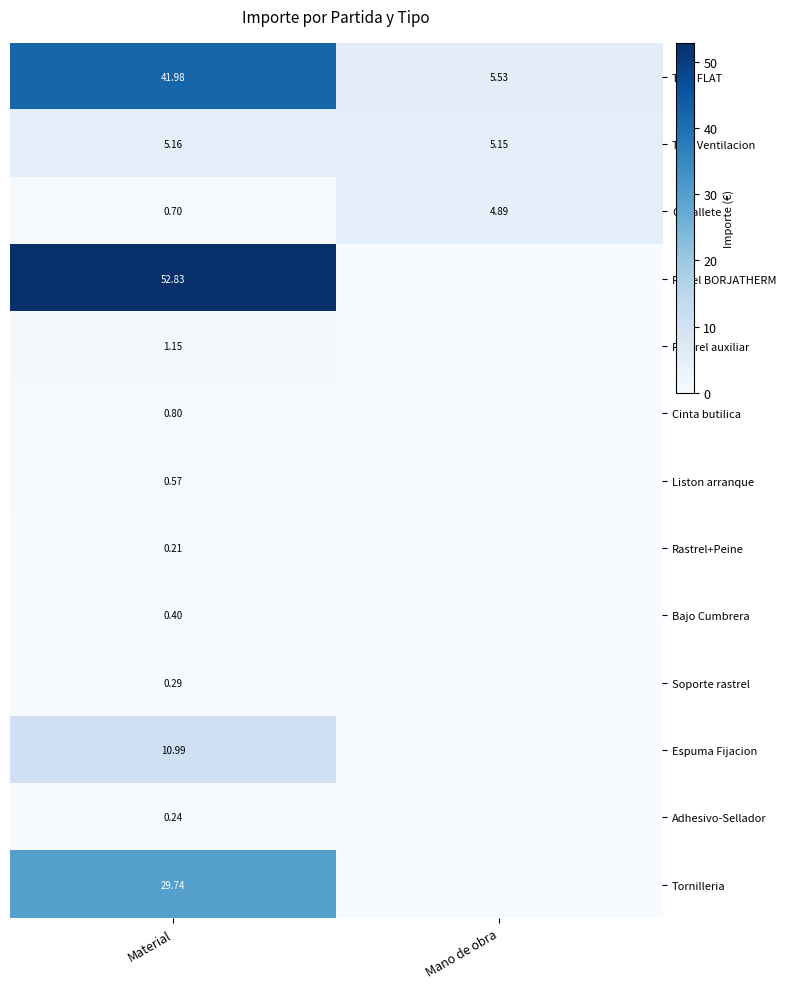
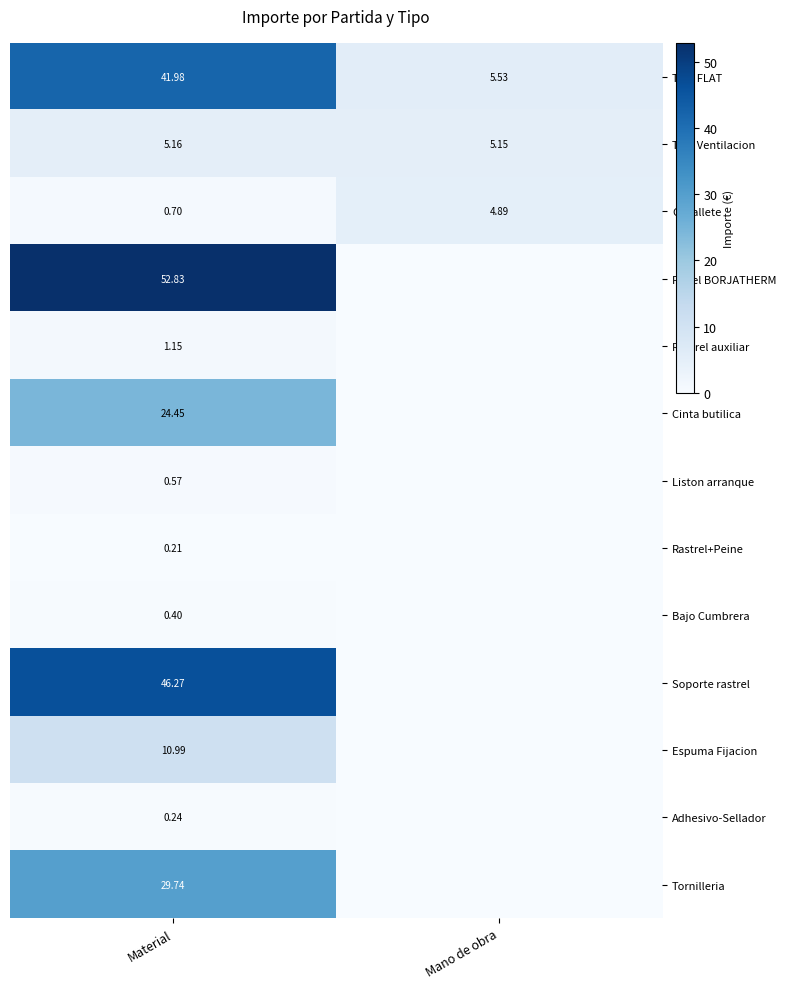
Cinta butilica, Material: 0.80 -> 24.45
Soporte rastrel, Material: 0.29 -> 46.27
